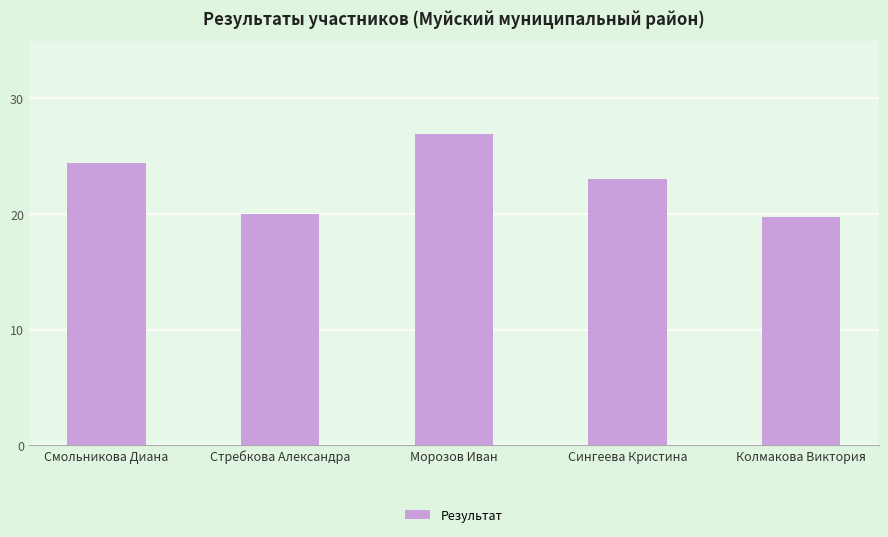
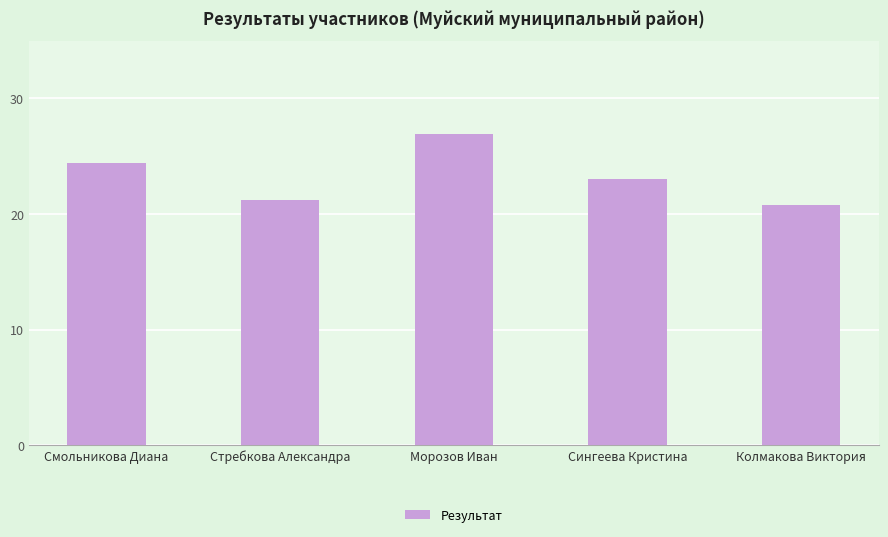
Стребкова Александра: 20.0 -> 21.2
Колмакова Виктория: 19.7 -> 20.8
